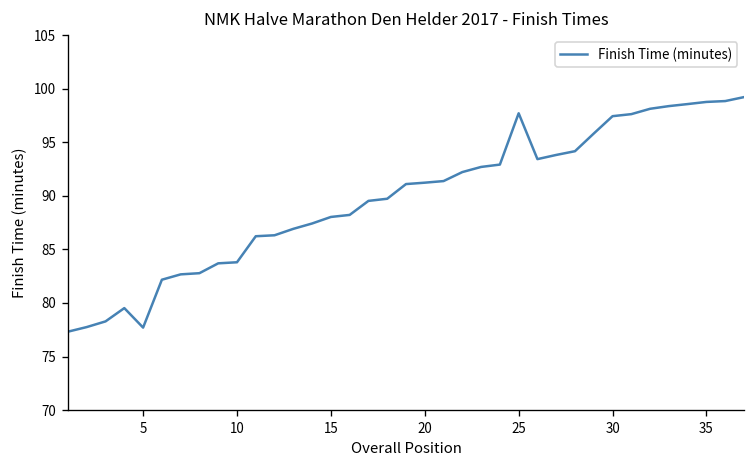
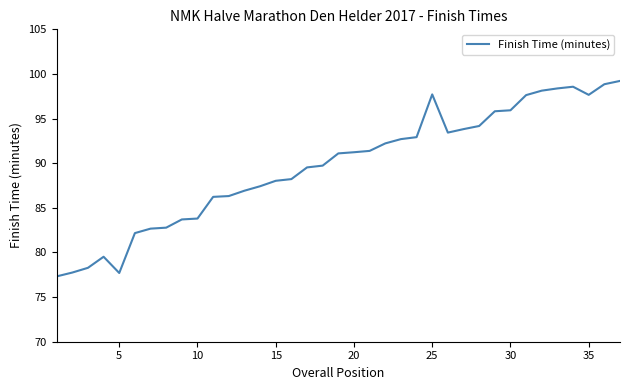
30: 97 -> 96
35: 99 -> 98
